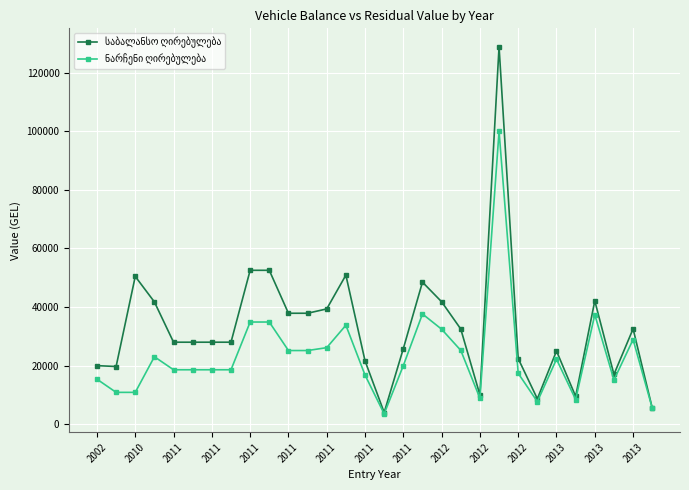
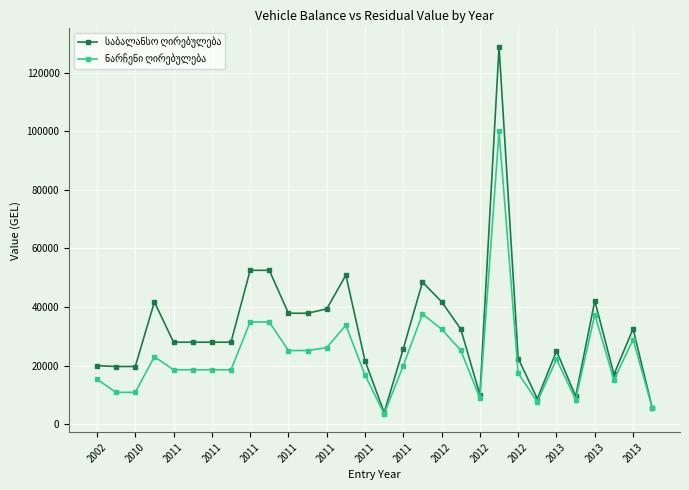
საბალანსო ღირებულება, 2010: 50000 -> 20000
